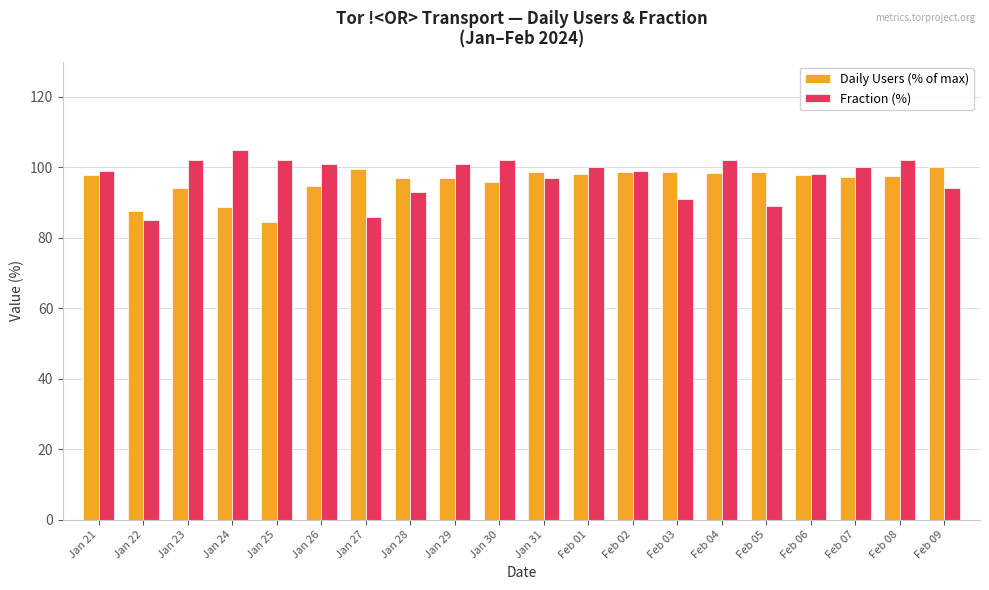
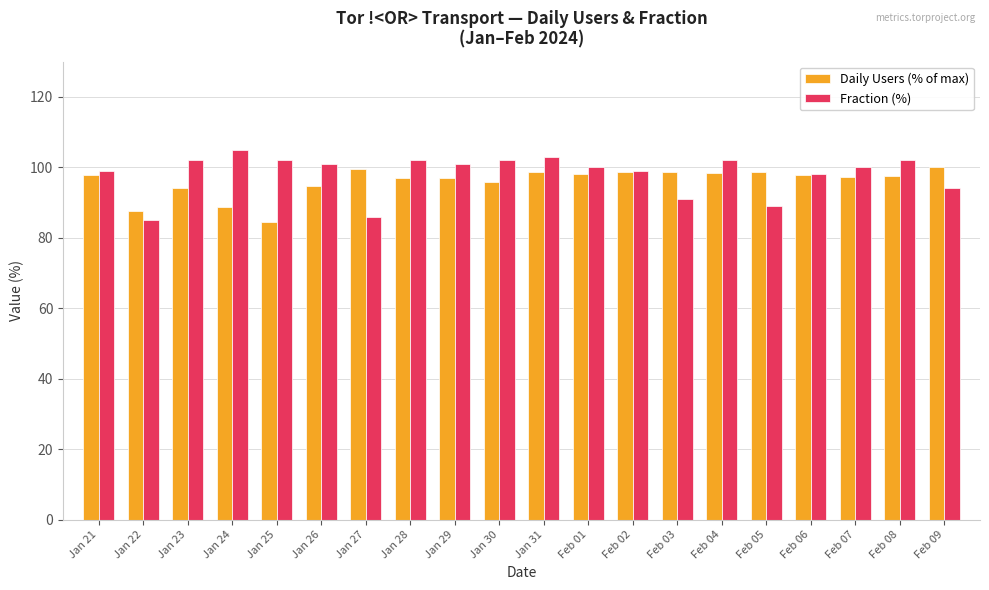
Fraction (%), Jan 28: 93 -> 102
Fraction (%), Jan 31: 97 -> 103
